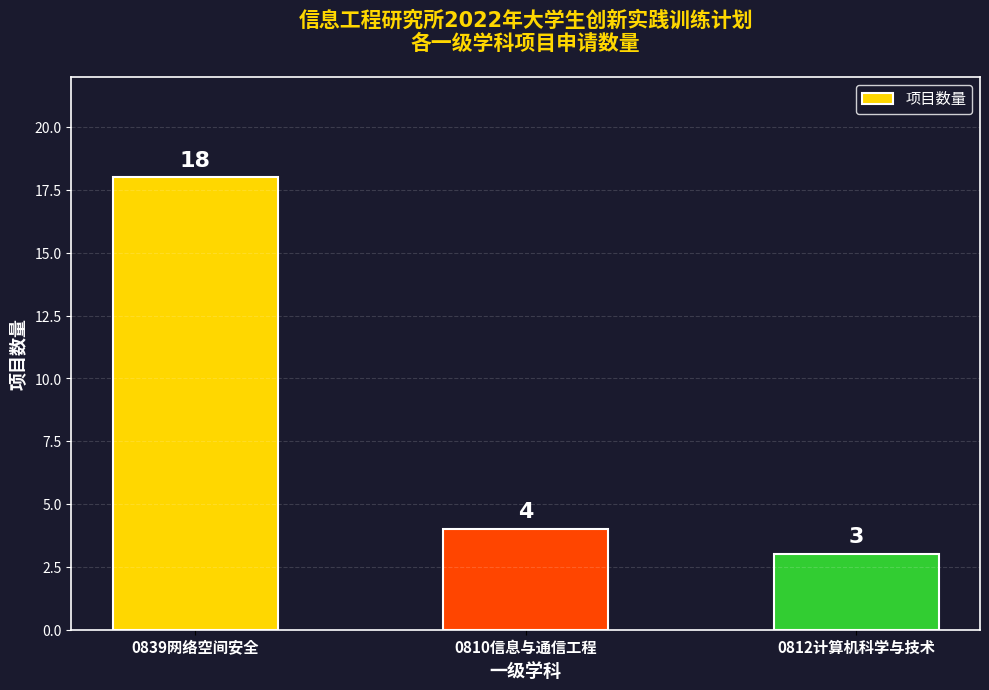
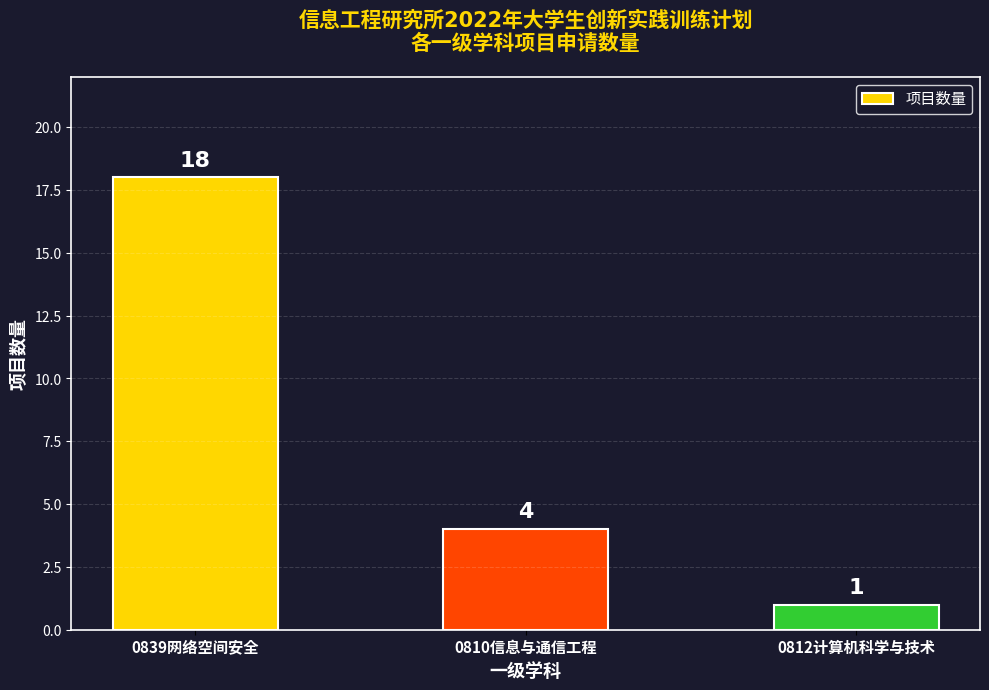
0812计算机科学与技术: 3 -> 1
